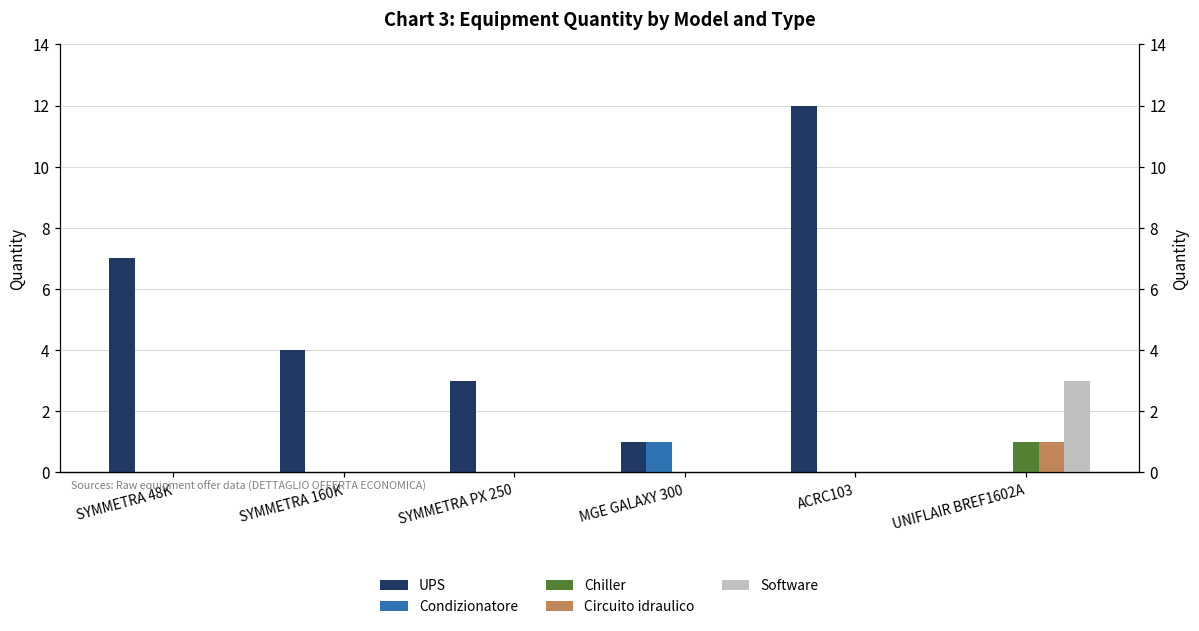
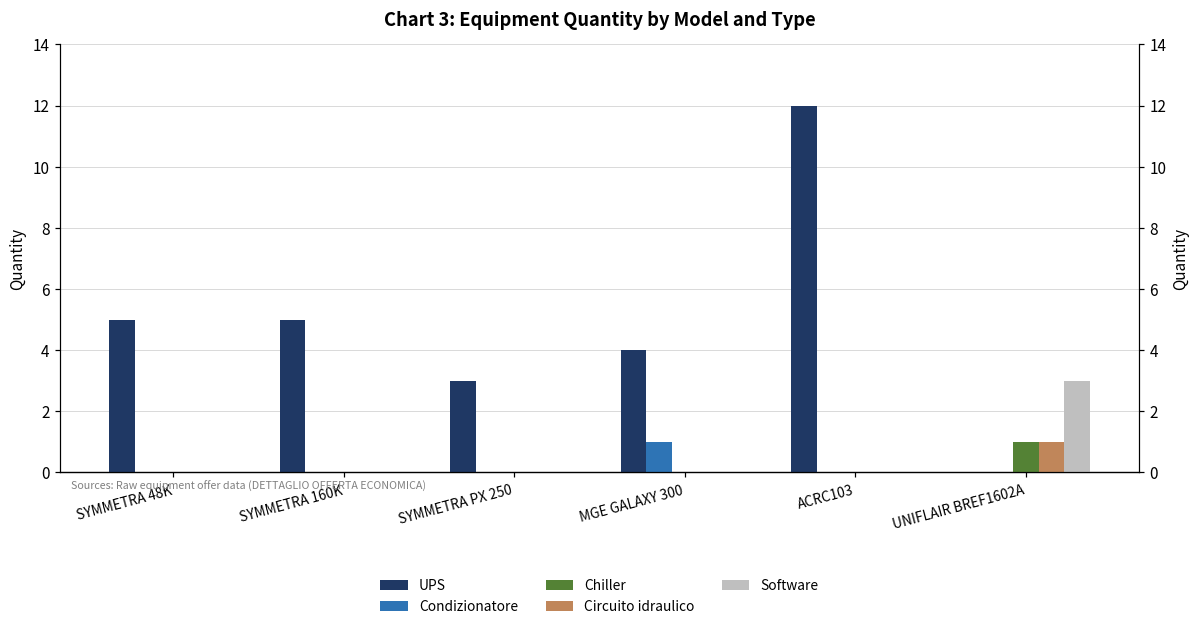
UPS, SYMMETRA 48K: 7 -> 5
UPS, SYMMETRA 160K: 4 -> 5
UPS, MGE GALAXY 300: 1 -> 4
